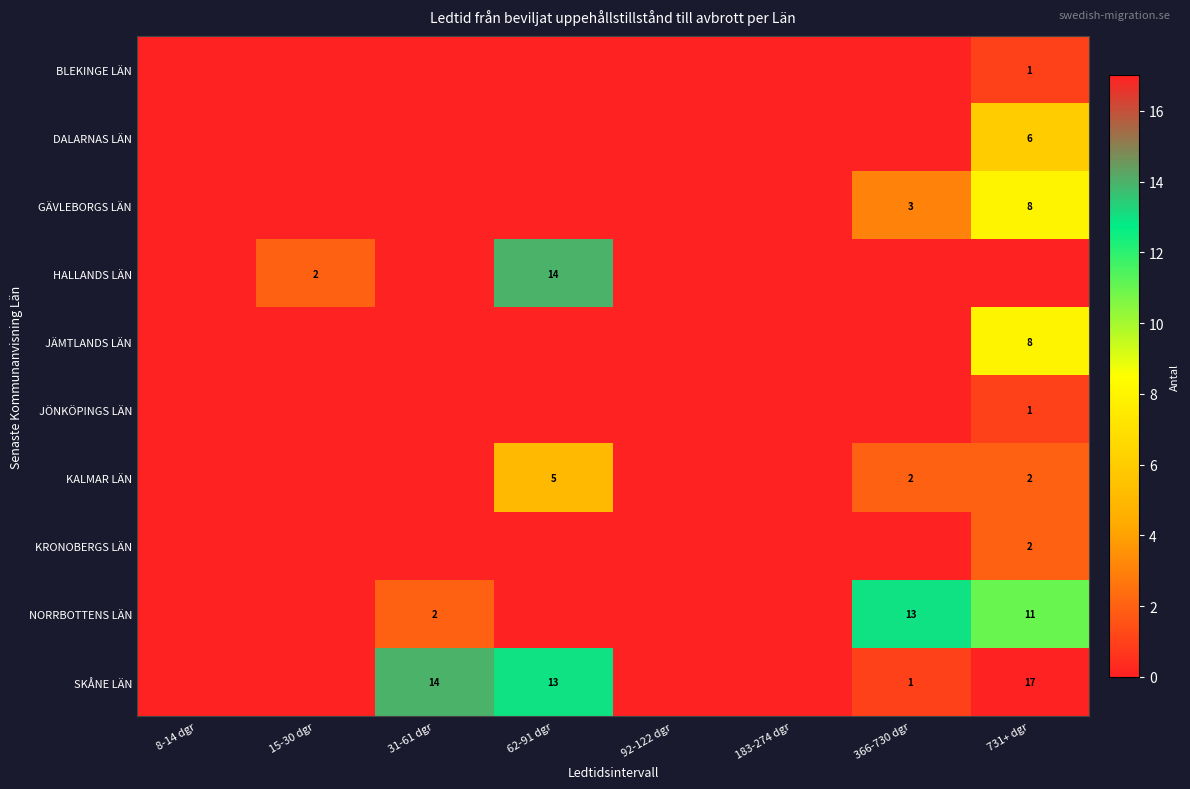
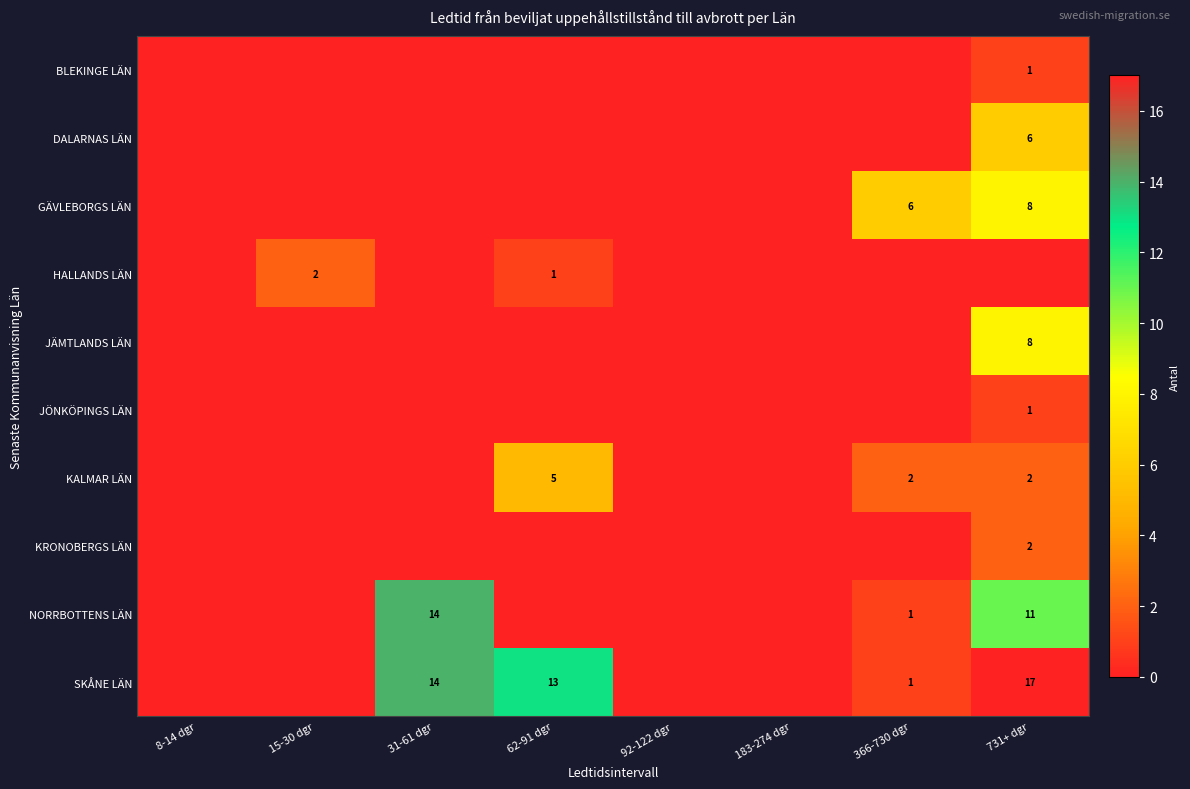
GÄVLEBORGS LÄN, 366-730 dgr: 3 -> 6
HALLANDS LÄN, 62-91 dgr: 14 -> 1
NORRBOTTENS LÄN, 31-61 dgr: 2 -> 14
NORRBOTTENS LÄN, 366-730 dgr: 13 -> 1
